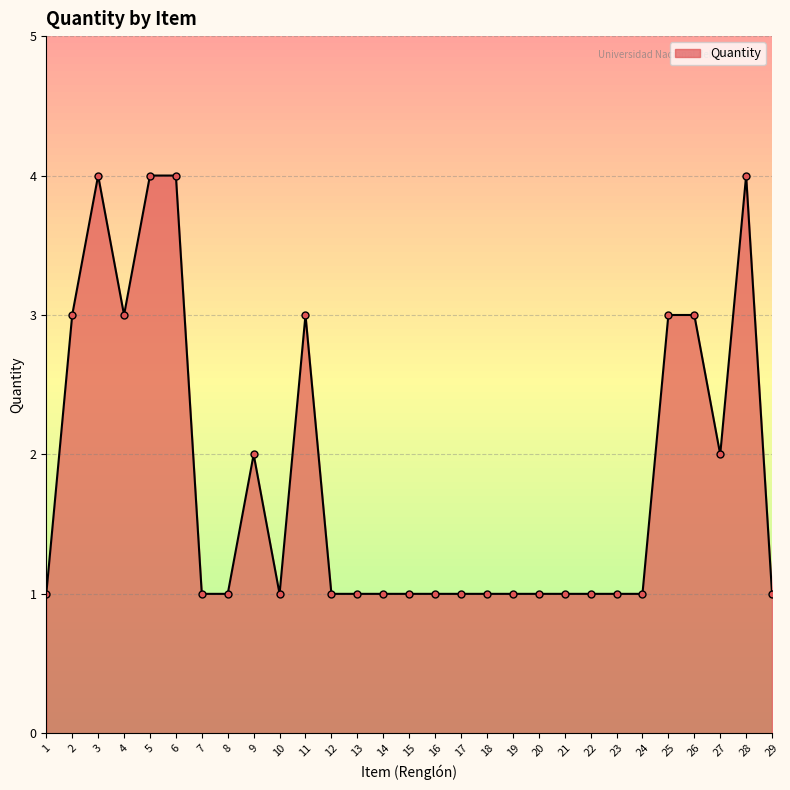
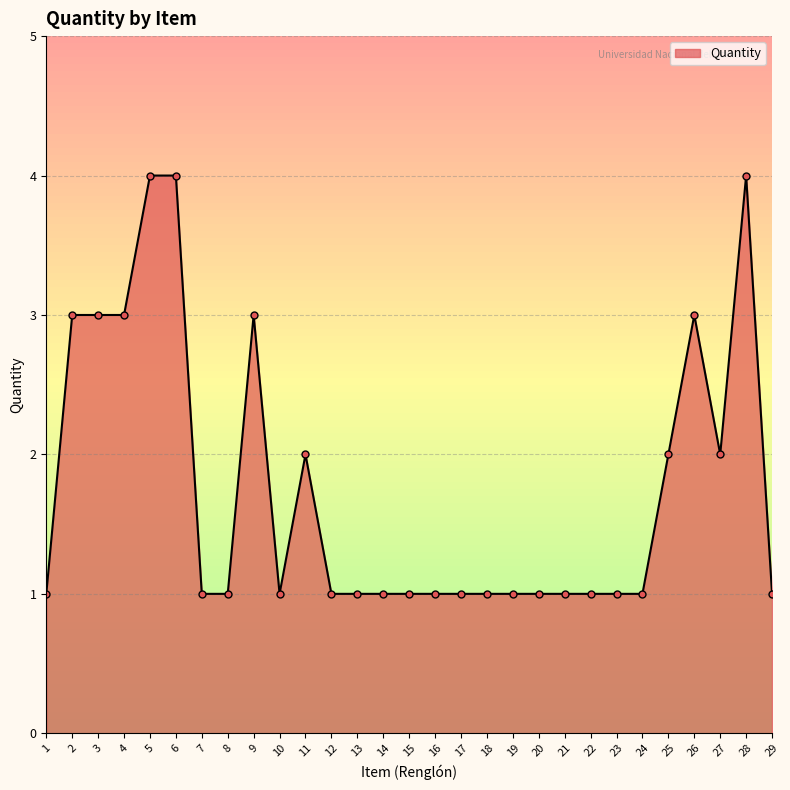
3: 4 -> 3
9: 2 -> 3
11: 3 -> 2
25: 3 -> 2
